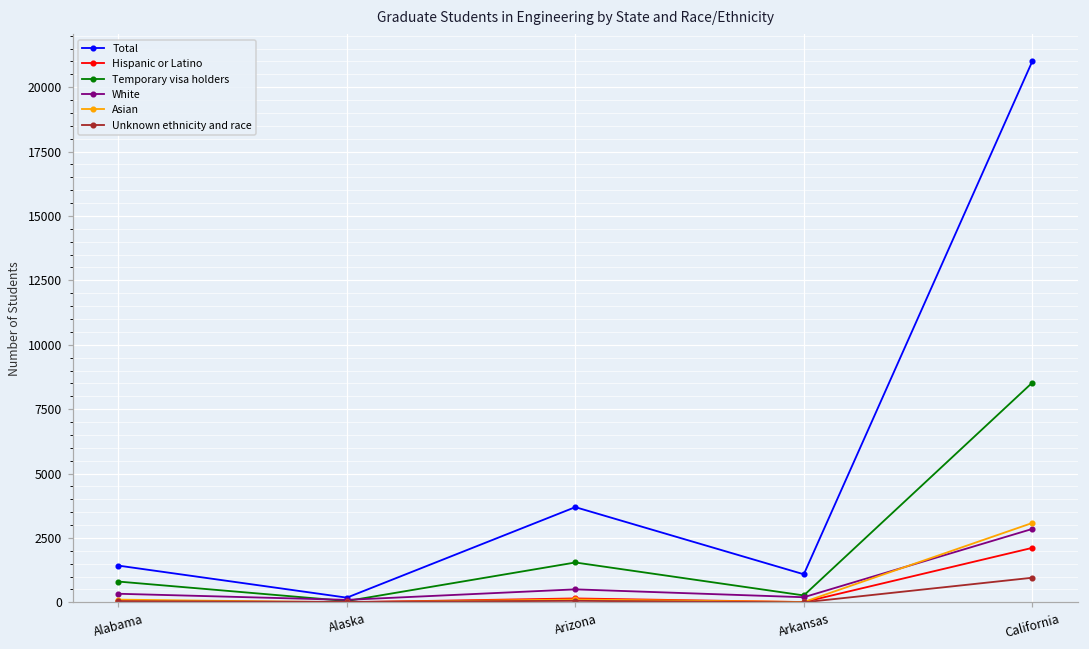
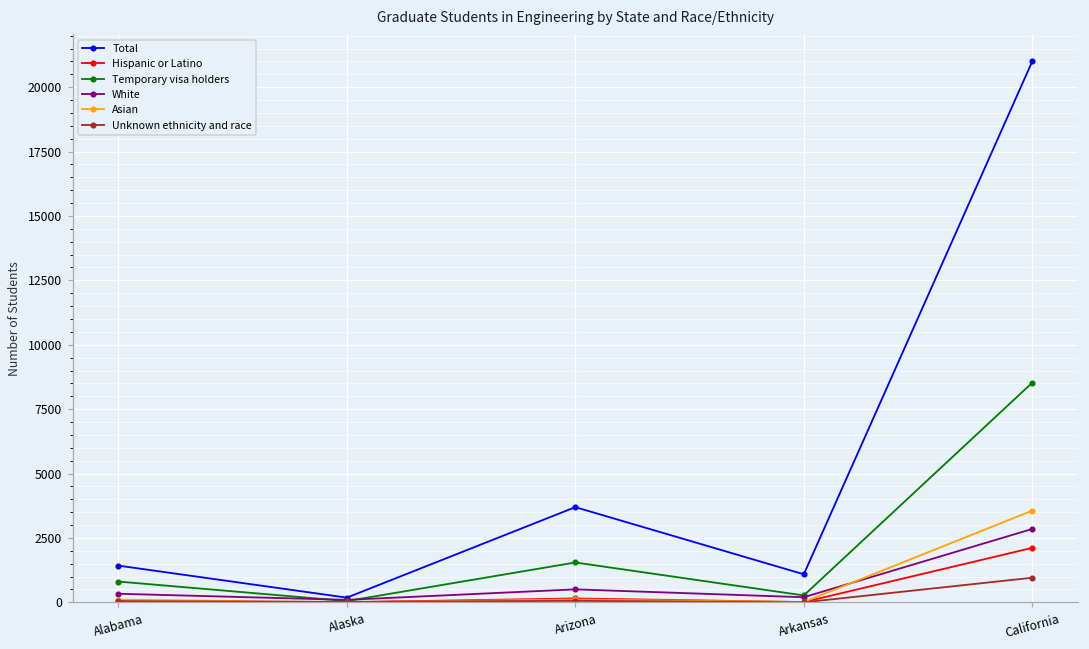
Asian, California: 3100 -> 3600
